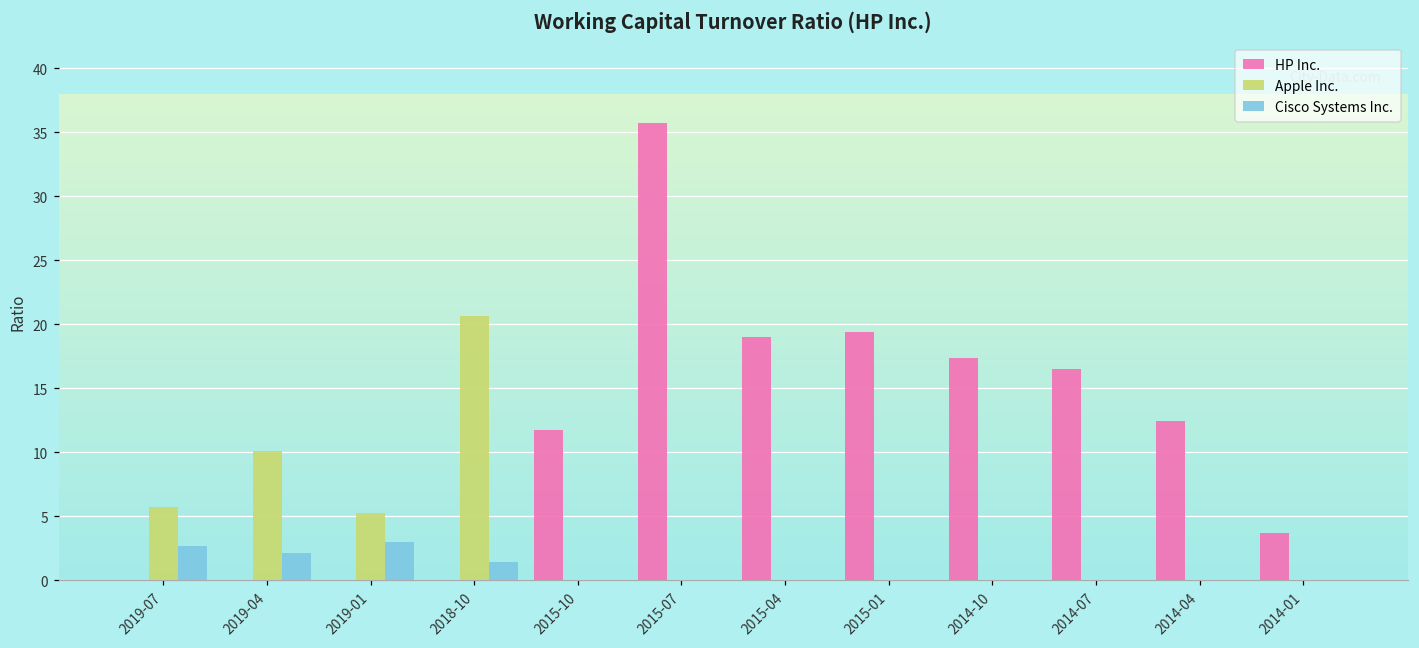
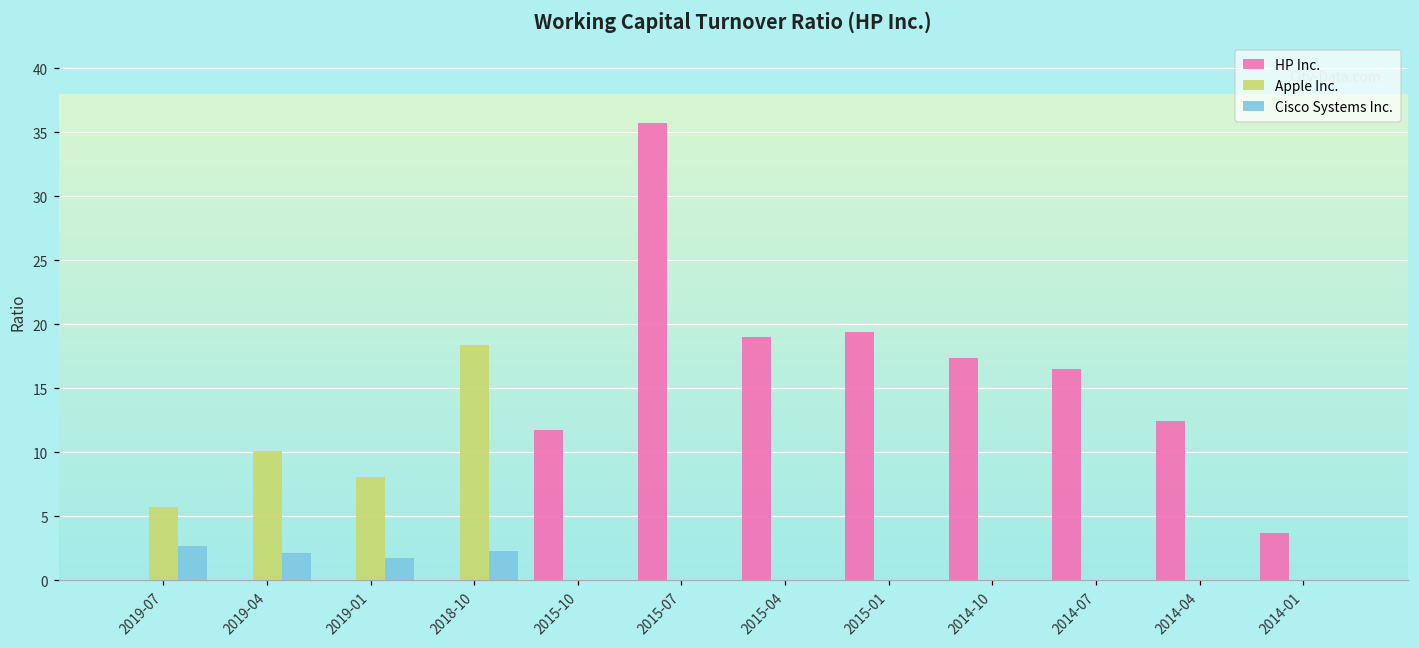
Apple Inc., 2019-01: 5.2 -> 8.0
Cisco Systems Inc., 2019-01: 3.0 -> 1.7
Apple Inc., 2018-10: 20.6 -> 18.4
Cisco Systems Inc., 2018-10: 1.4 -> 2.3
